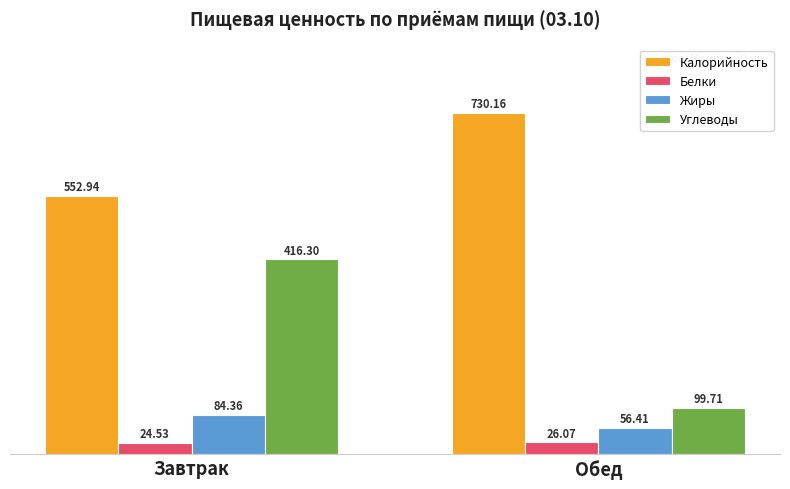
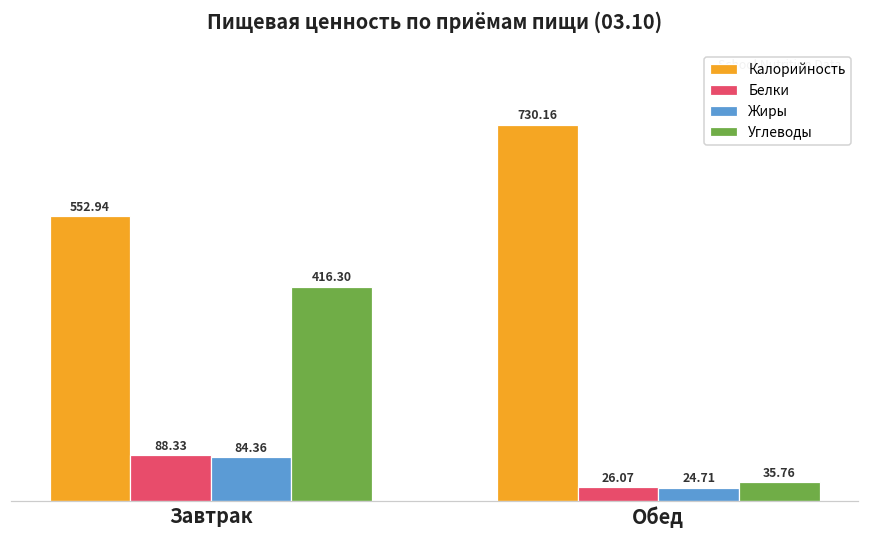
Белки, Завтрак: 24.53 -> 88.33
Жиры, Обед: 56.41 -> 24.71
Углеводы, Обед: 99.71 -> 35.76
